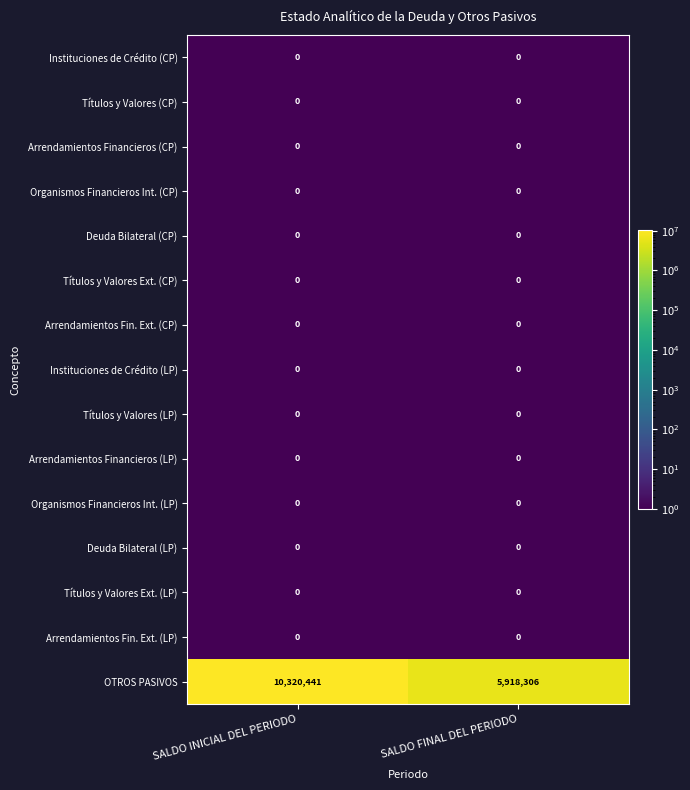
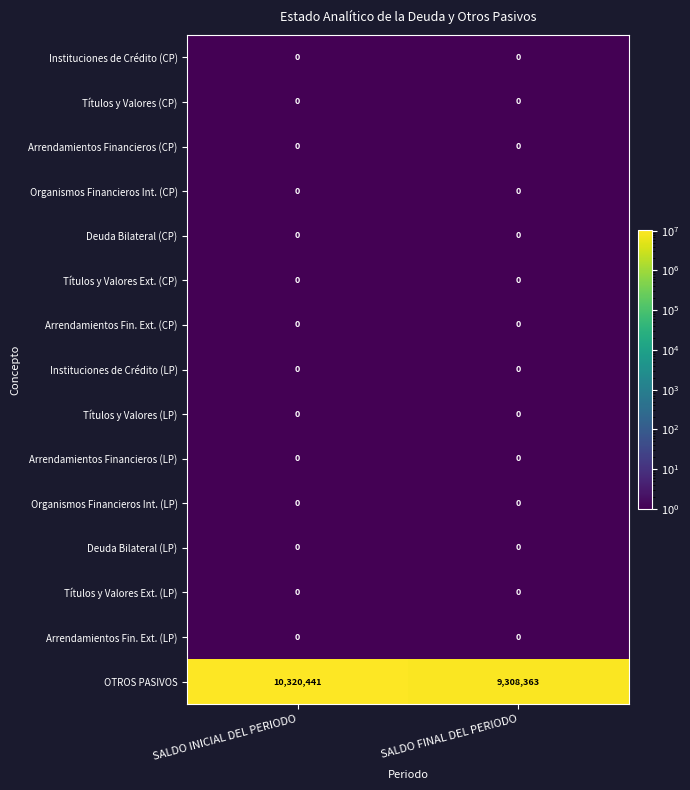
OTROS PASIVOS, SALDO FINAL DEL PERIODO: 5,918,306 -> 9,308,363
